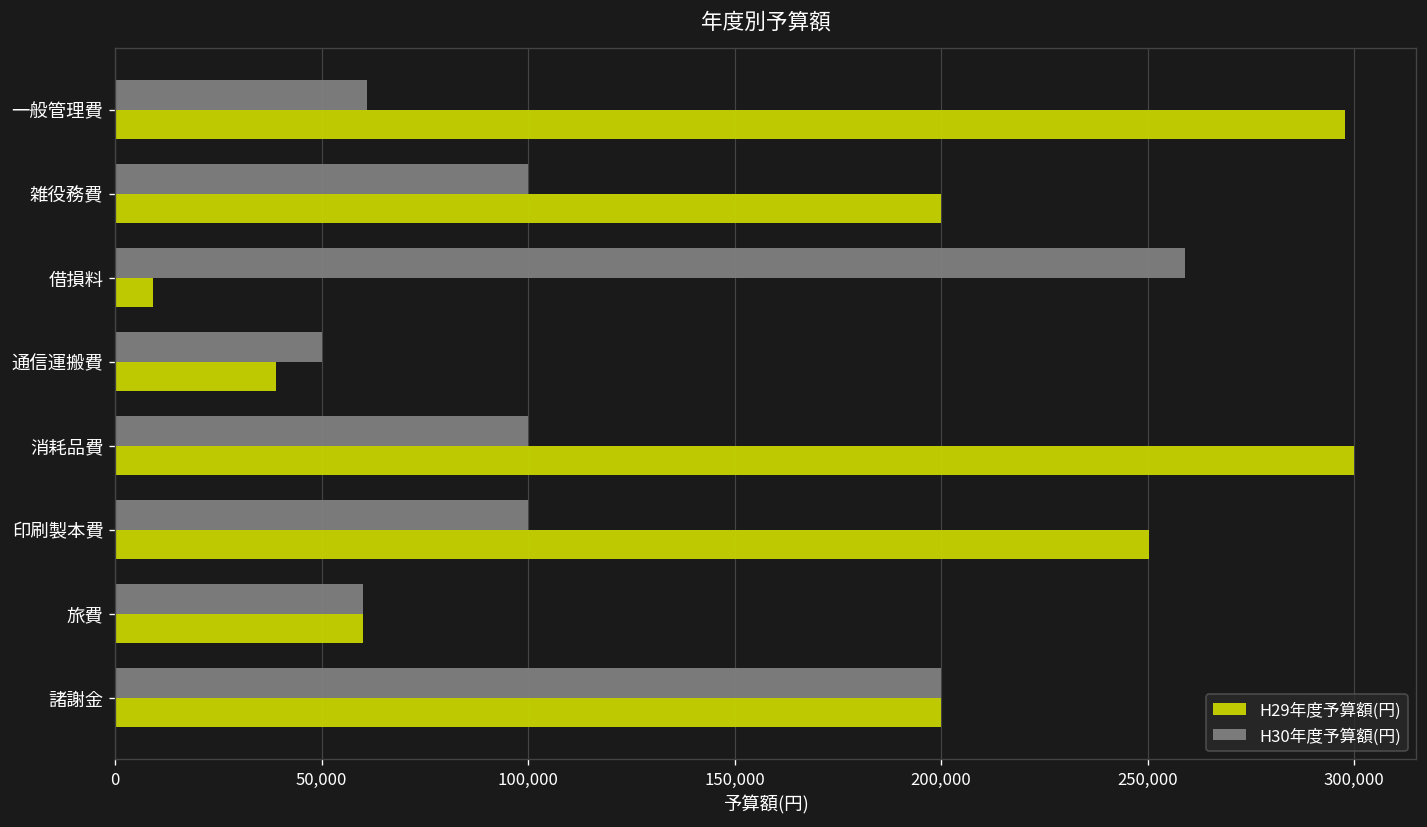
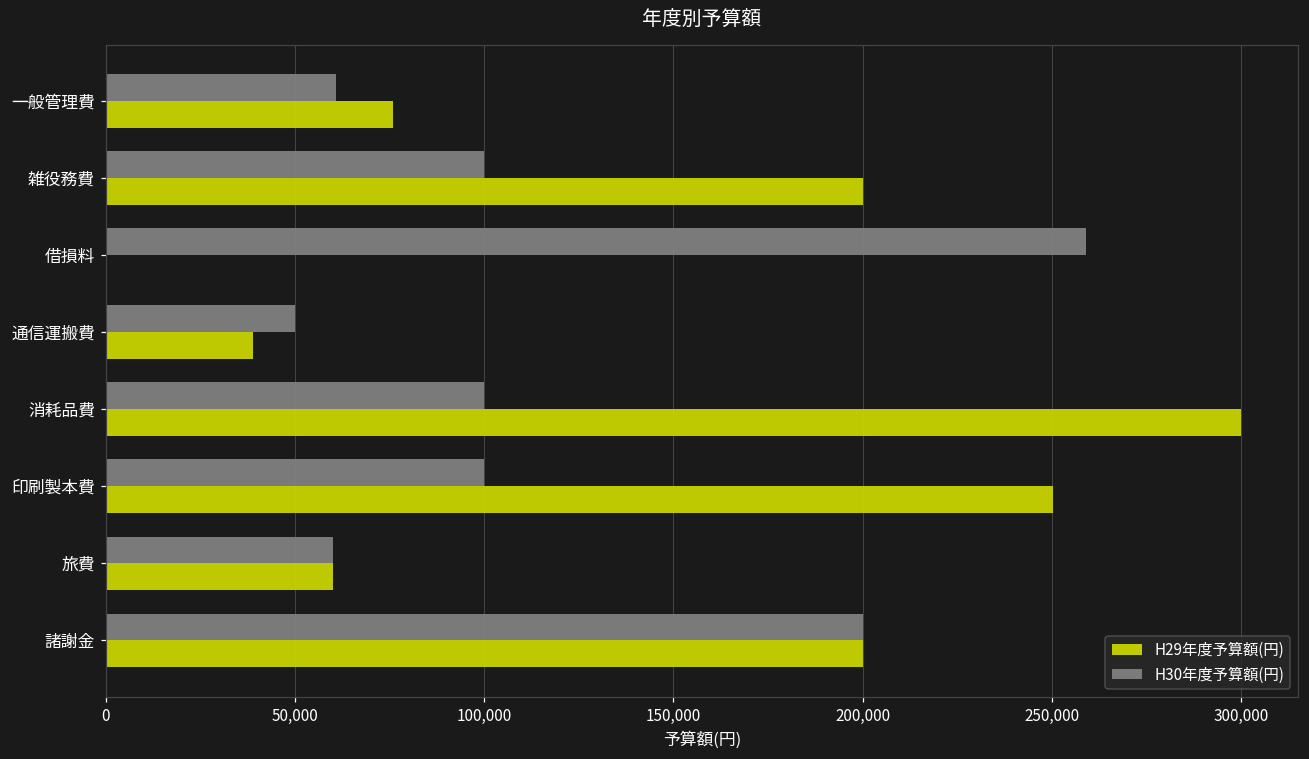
H29年度予算額(円), 一般管理費: 298,000 -> 76,000
H29年度予算額(円), 借損料: 9,000 -> 0
